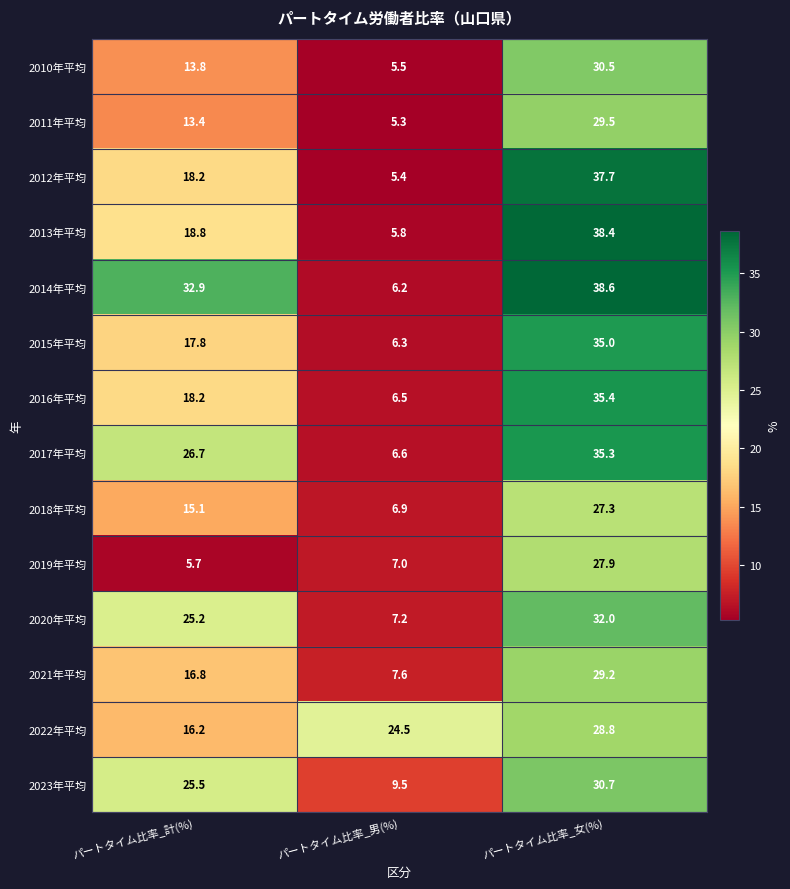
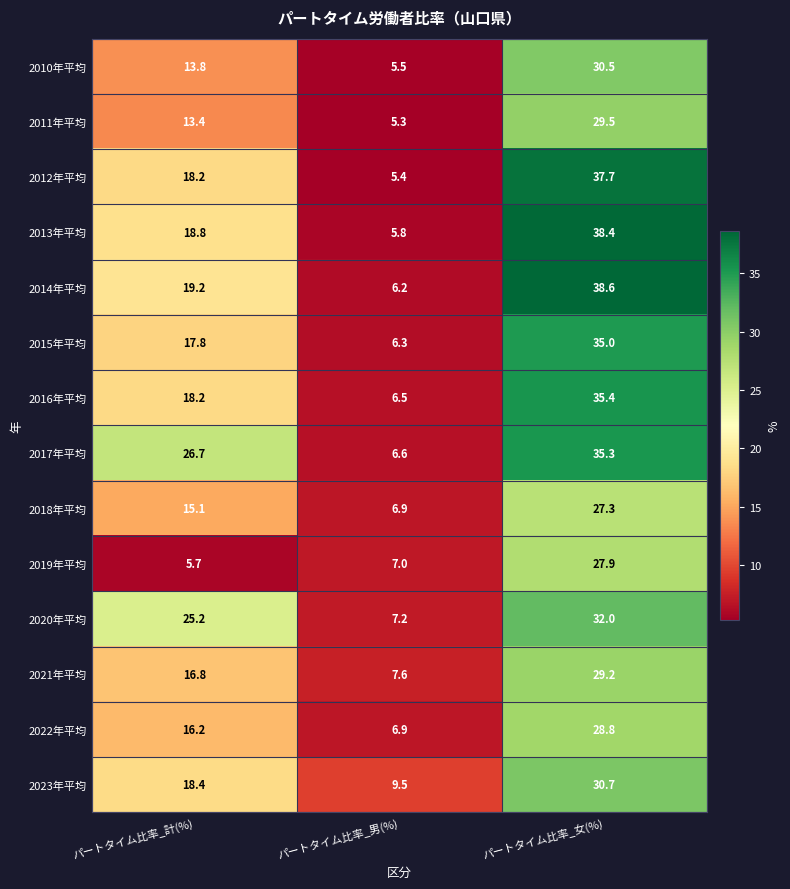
2014年平均, パートタイム比率_計(%): 32.9 -> 19.2
2022年平均, パートタイム比率_男(%): 24.5 -> 6.9
2023年平均, パートタイム比率_計(%): 25.5 -> 18.4
